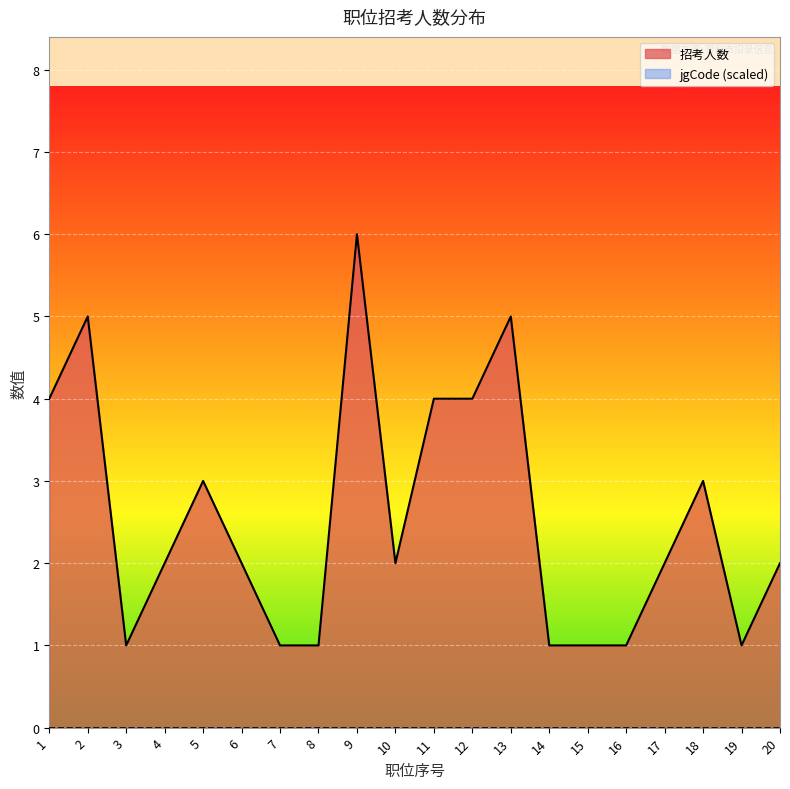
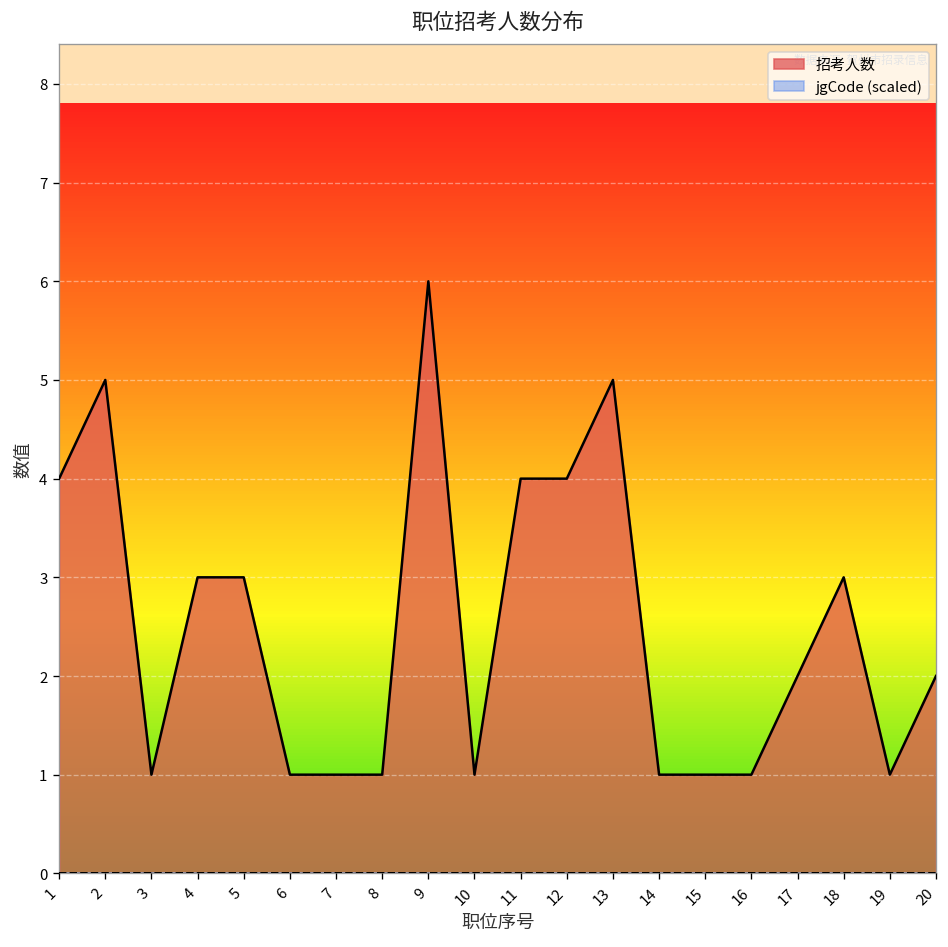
招考人数, 4: 2 -> 3
招考人数, 6: 2 -> 1
招考人数, 10: 2 -> 1
